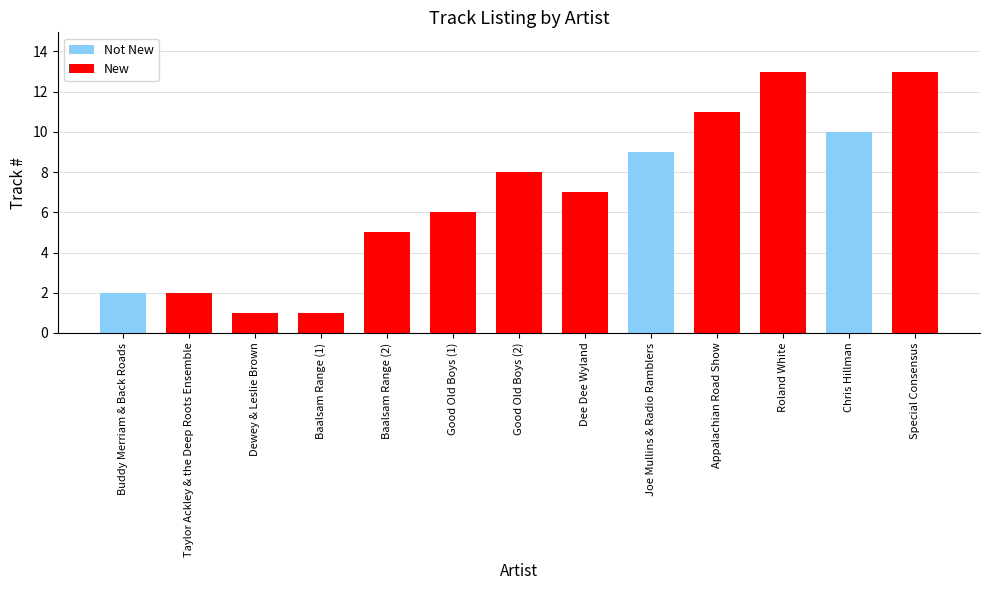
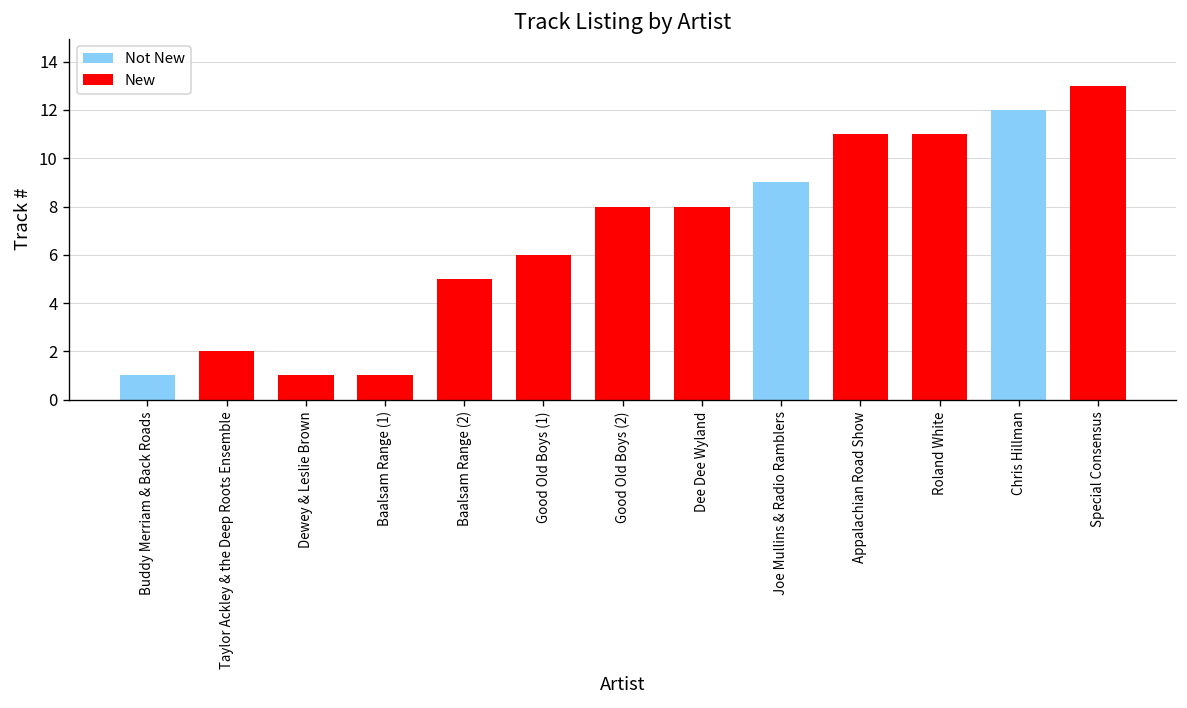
Buddy Merriam & Back Roads: 2 -> 1
Dee Dee Wyland: 7 -> 8
Roland White: 13 -> 11
Chris Hillman: 10 -> 12
